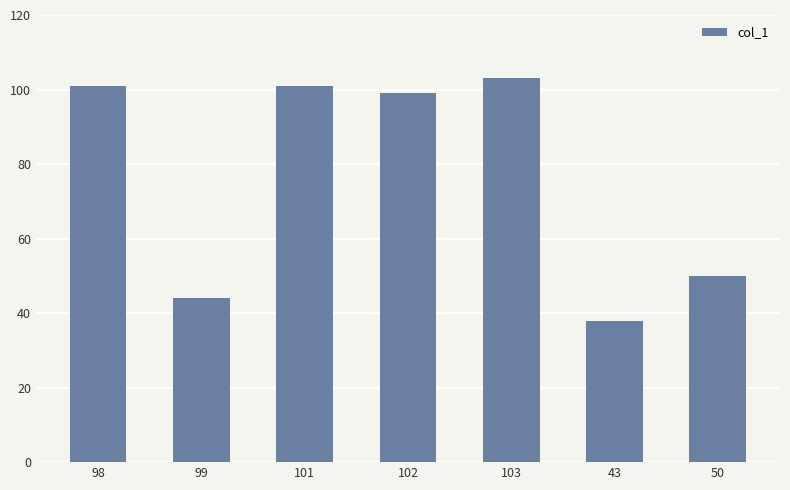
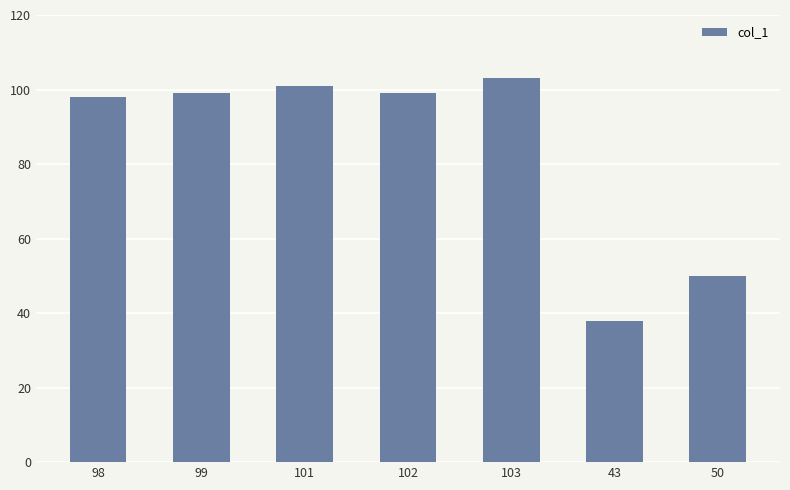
98: 101 -> 98
99: 44 -> 99
